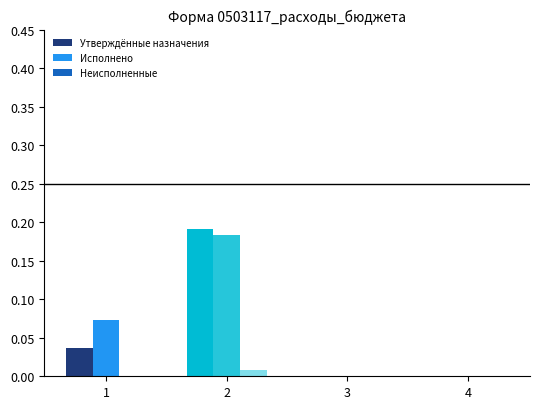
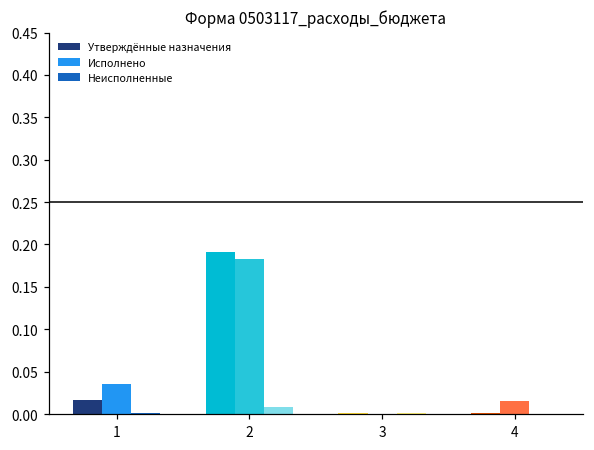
Утверждённые назначения, 1: 0.04 -> 0.02
Исполнено, 1: 0.07 -> 0.04
Исполнено, 4: 0.00 -> 0.01
